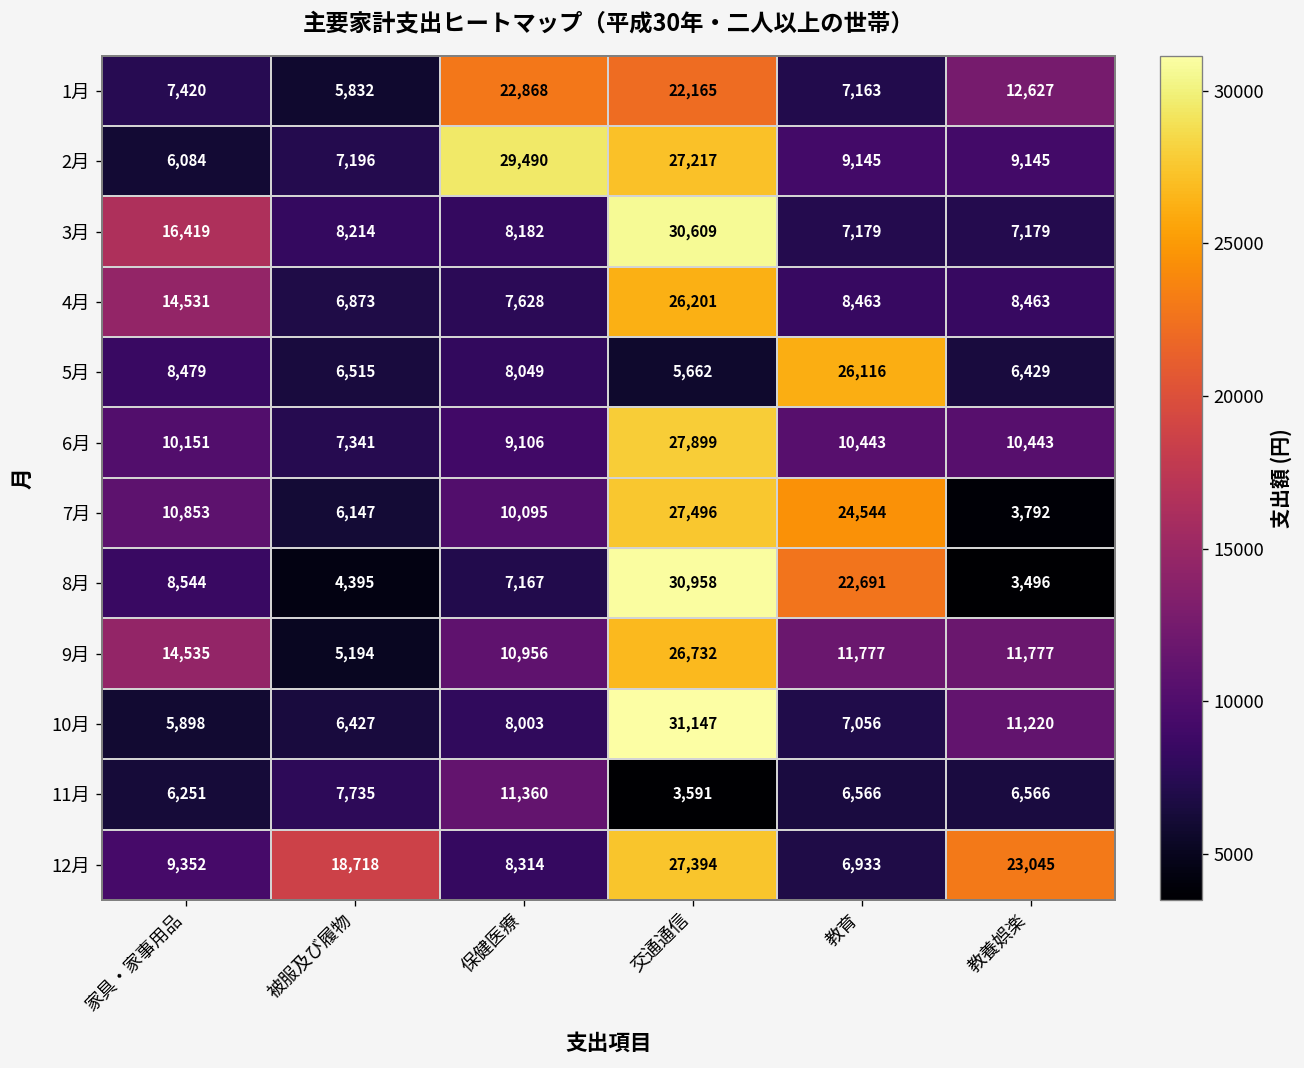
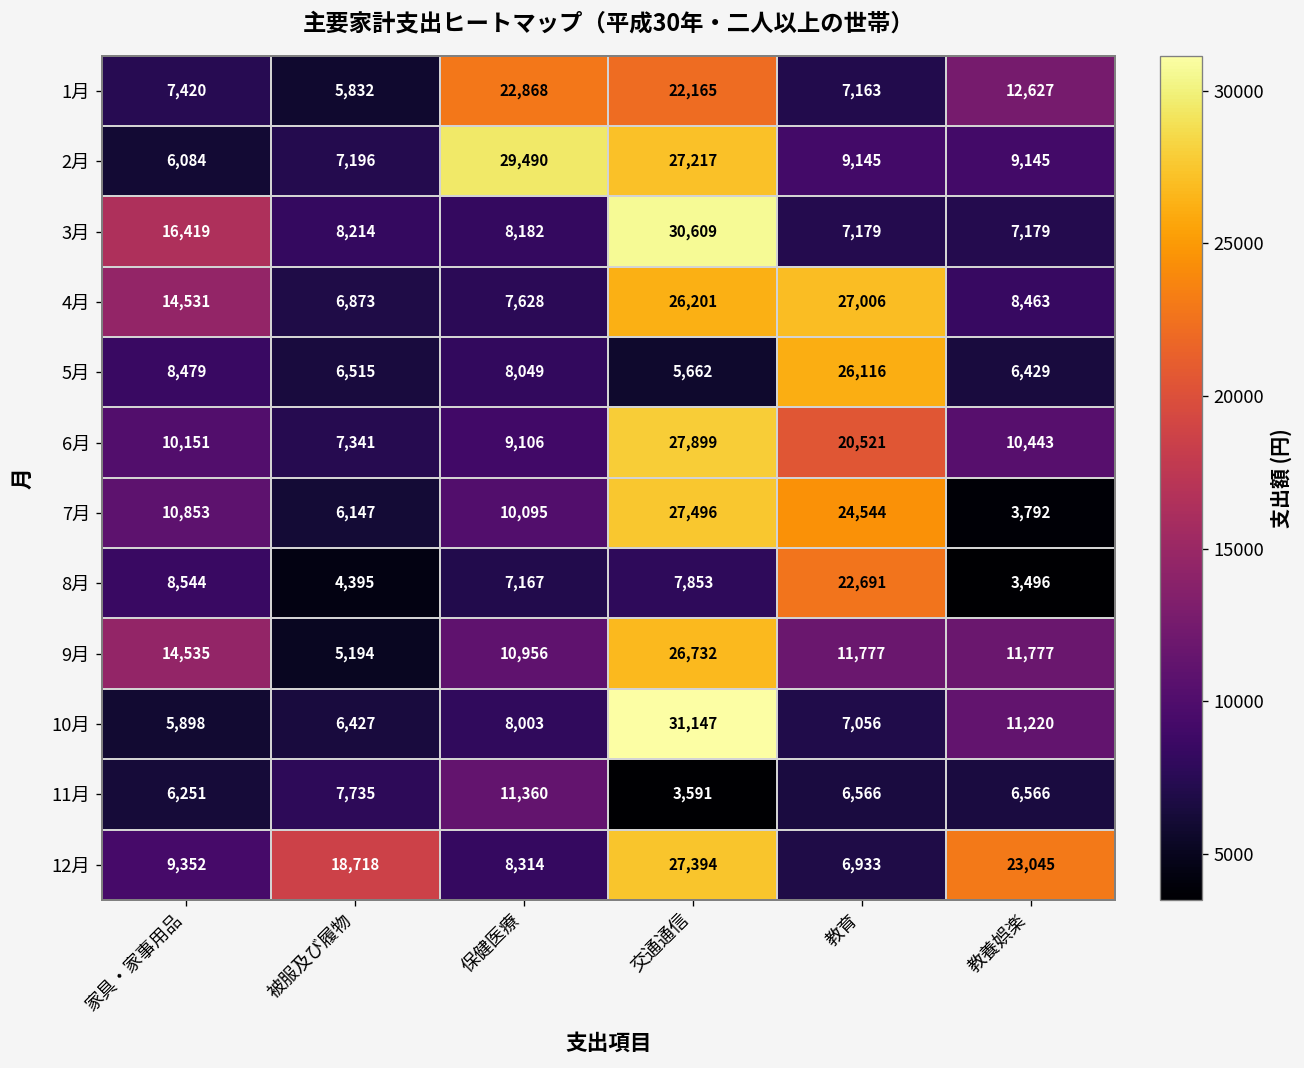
4月, 教育: 8,463 -> 27,006
6月, 教育: 10,443 -> 20,521
8月, 交通通信: 30,958 -> 7,853
